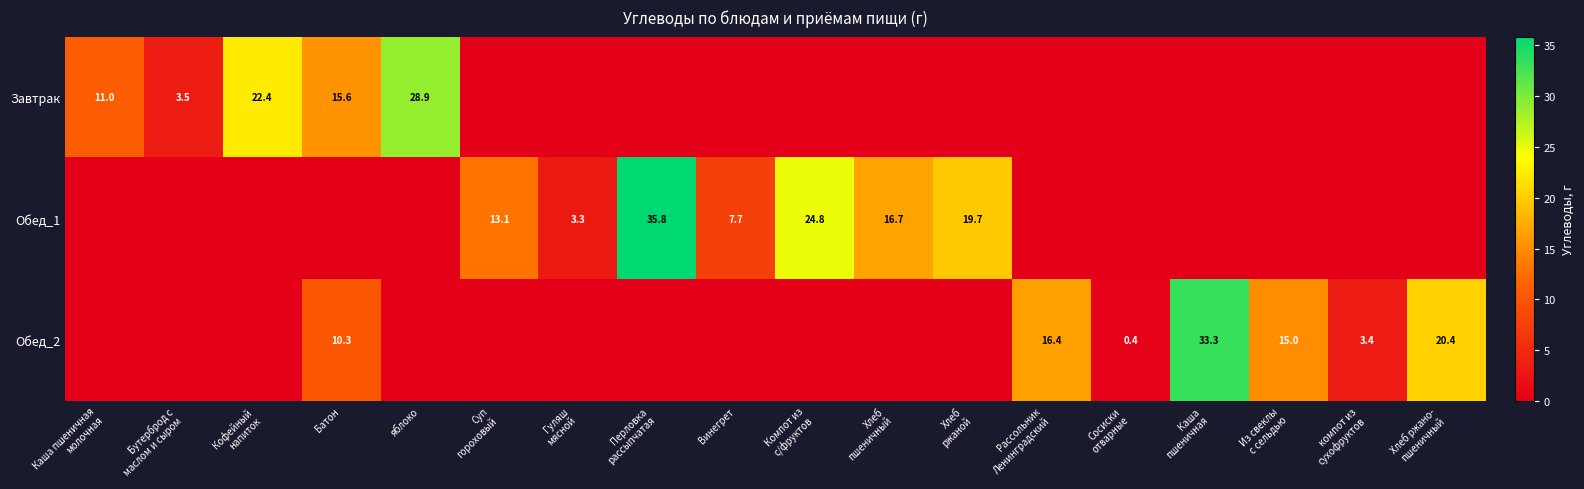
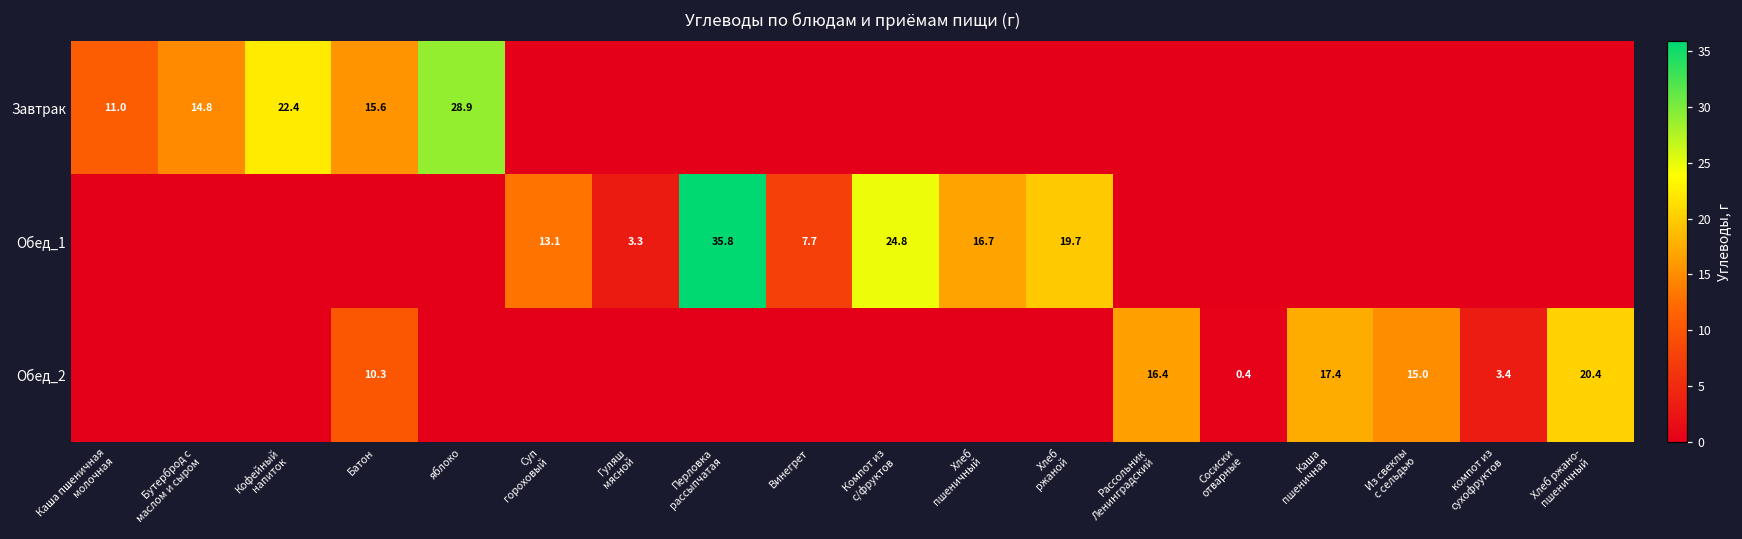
Завтрак, Бутерброд с маслом и сыром: 3.5 -> 14.8
Обед_2, Каша пшеничная: 33.3 -> 17.4
